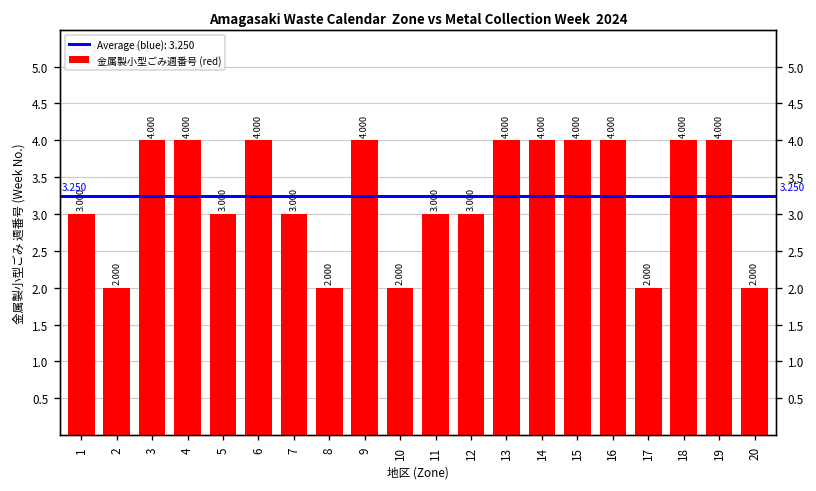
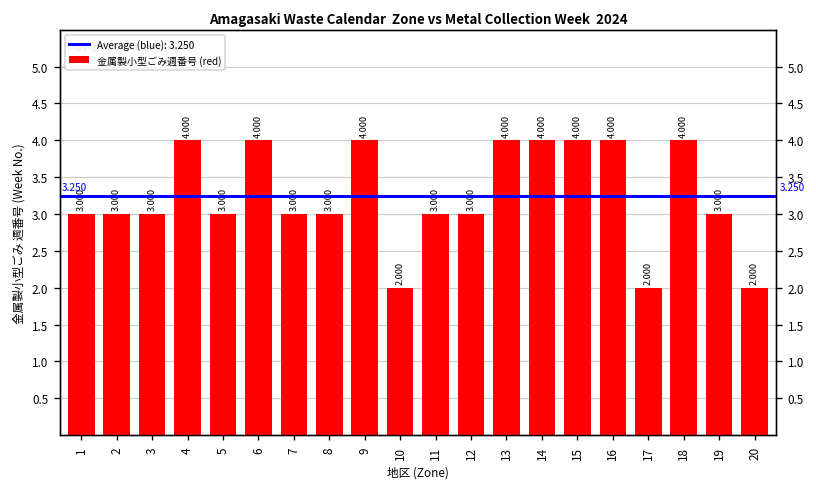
2: 2.000 -> 3.000
3: 4.000 -> 3.000
8: 2.000 -> 3.000
19: 4.000 -> 3.000
